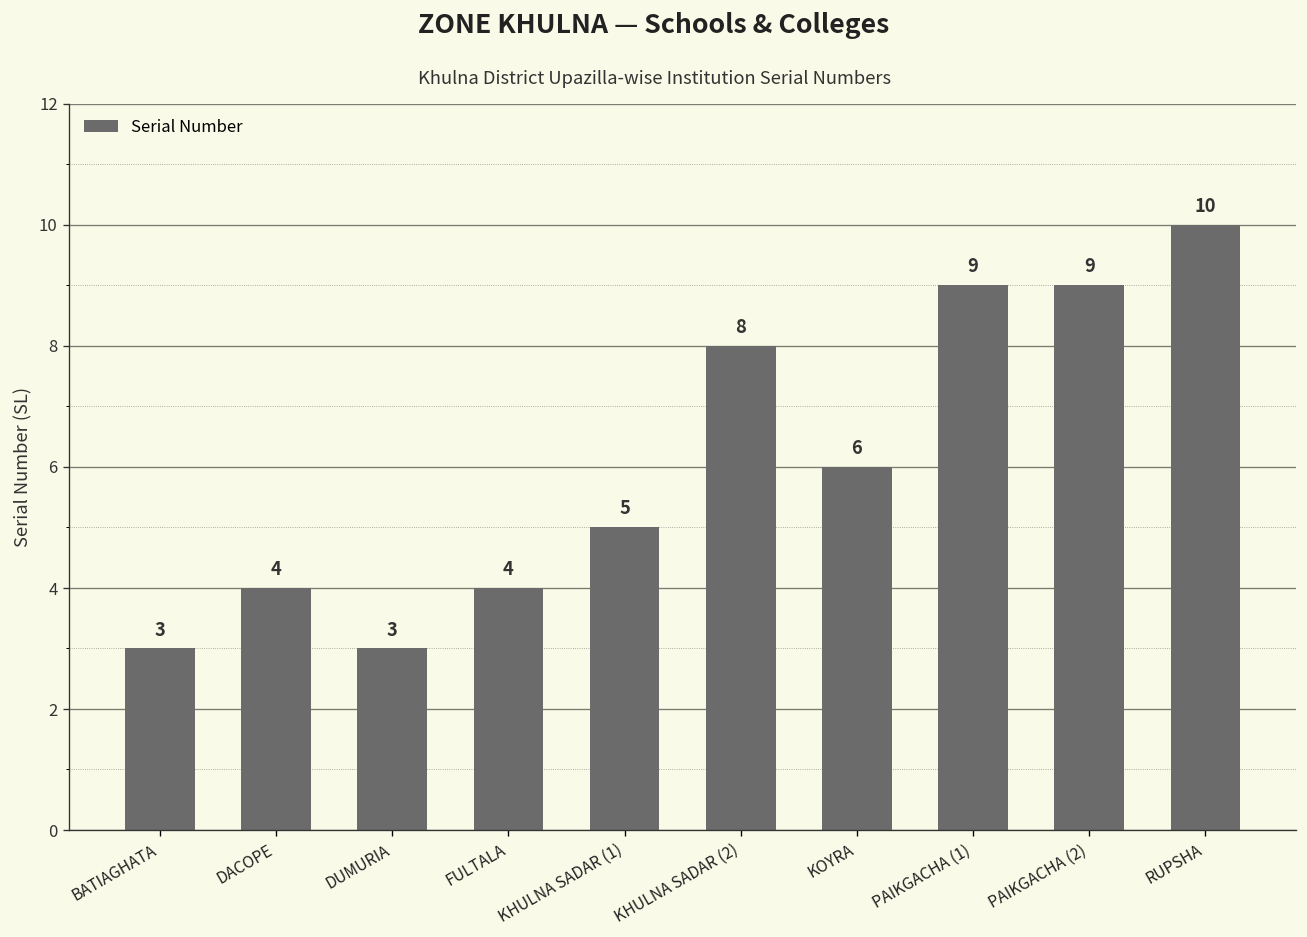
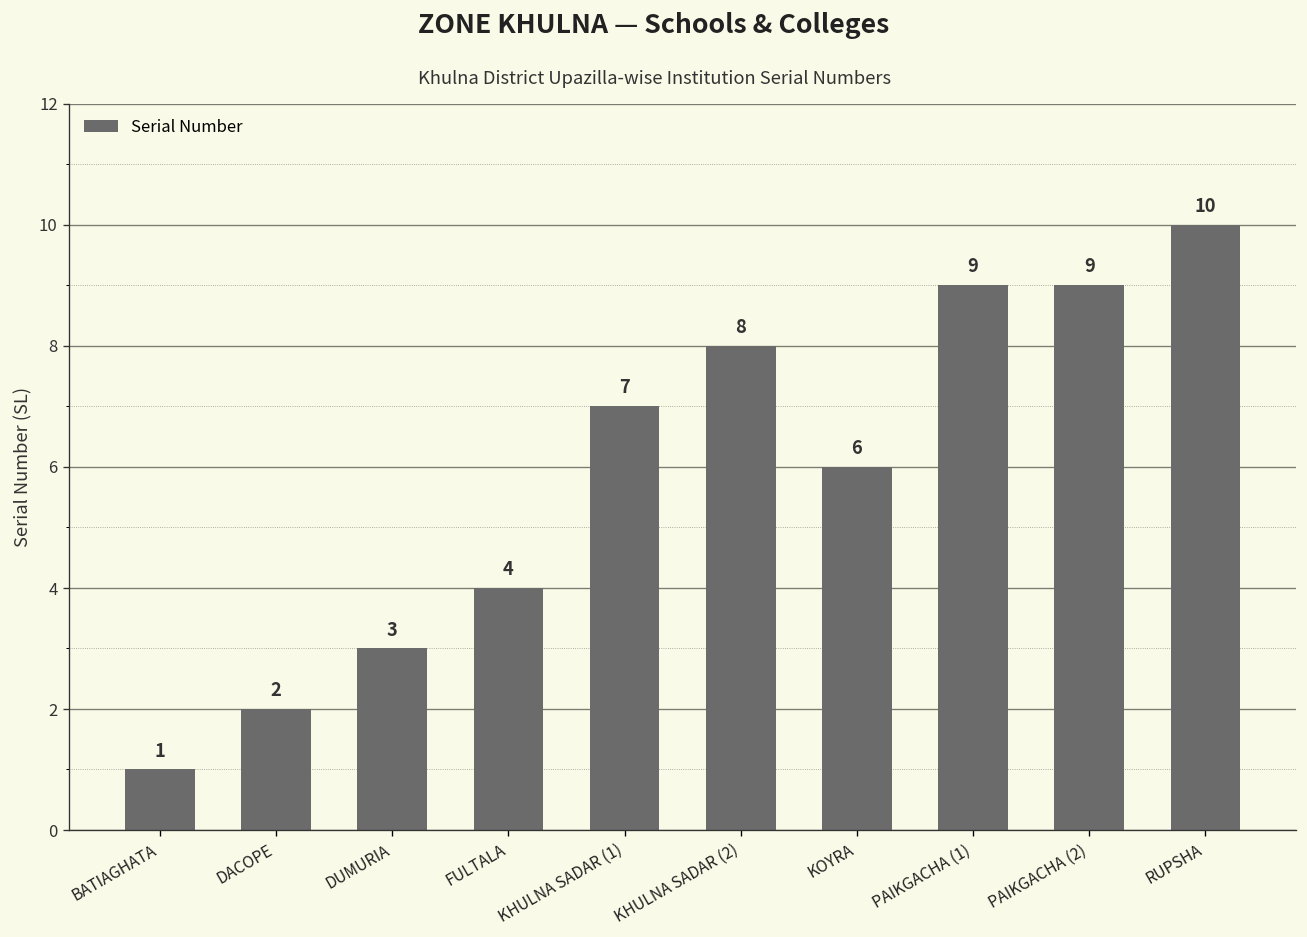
BATIAGHATA: 3 -> 1
DACOPE: 4 -> 2
KHULNA SADAR (1): 5 -> 7
